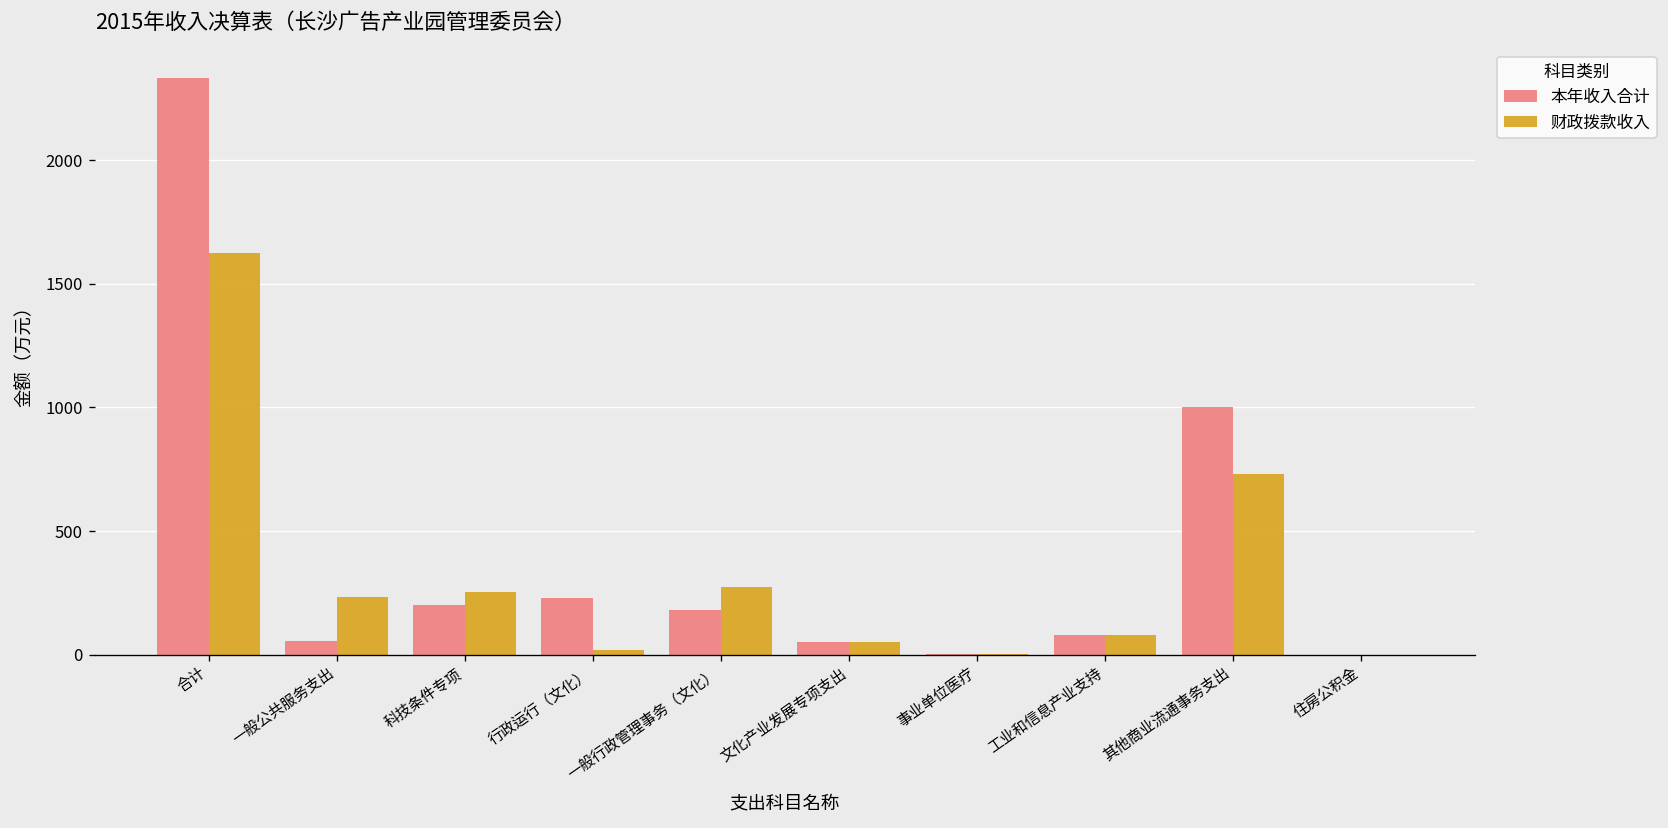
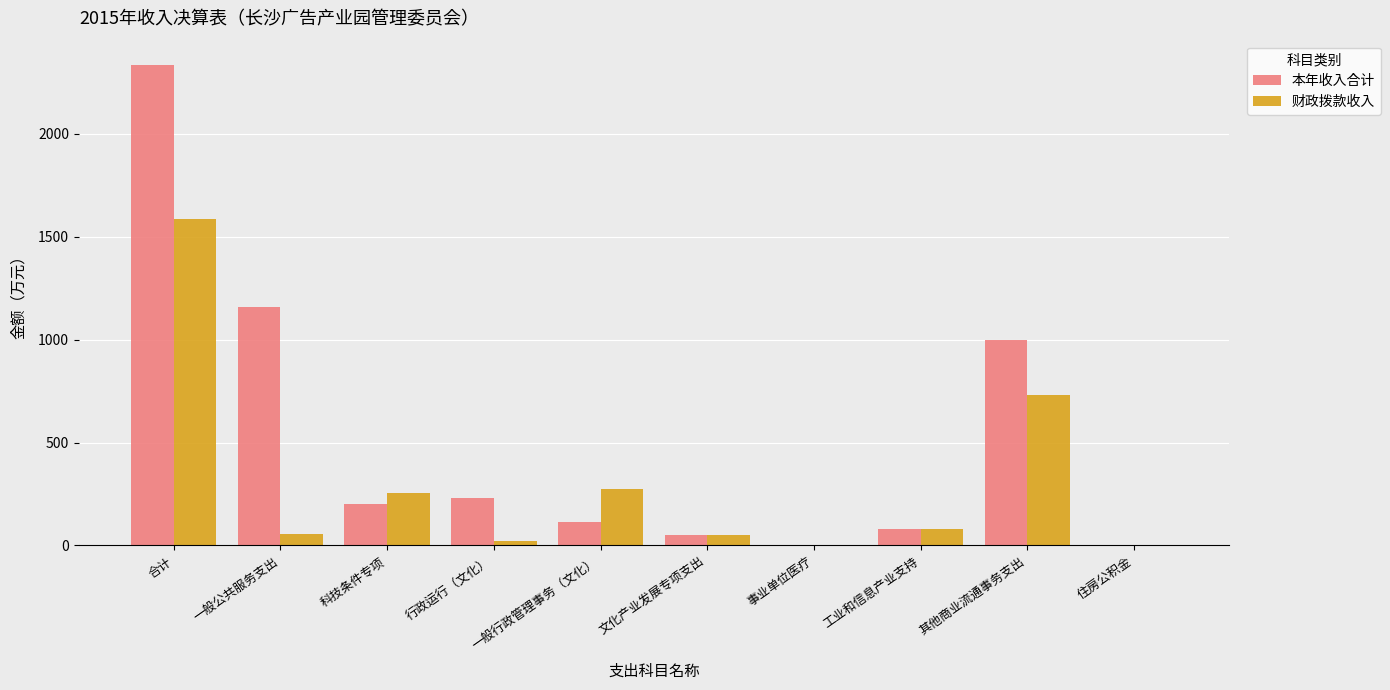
财政拨款收入, 合计: 1630 -> 1580
本年收入合计, 一般公共服务支出: 50 -> 1160
财政拨款收入, 一般公共服务支出: 230 -> 50
本年收入合计, 一般行政管理事务（文化）: 180 -> 110
